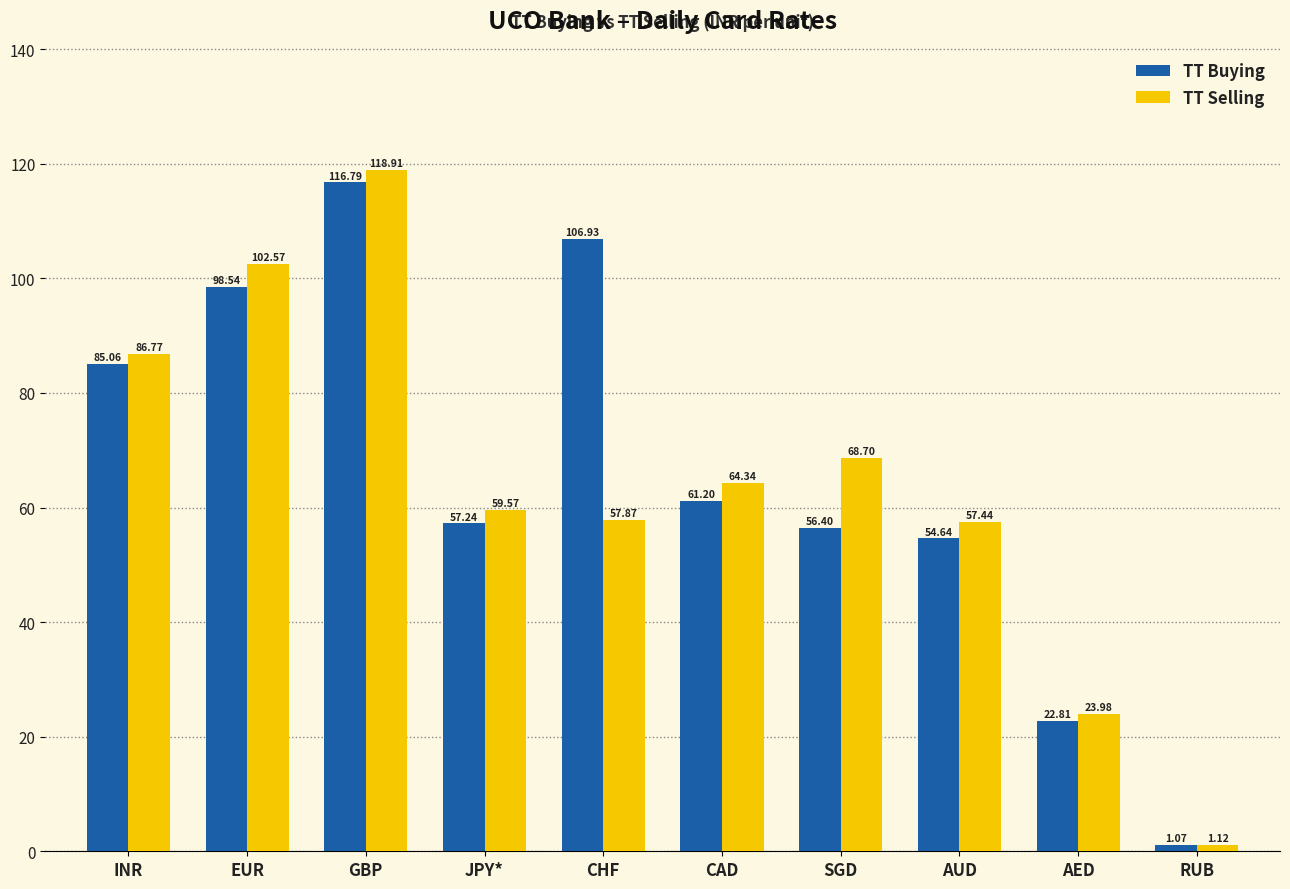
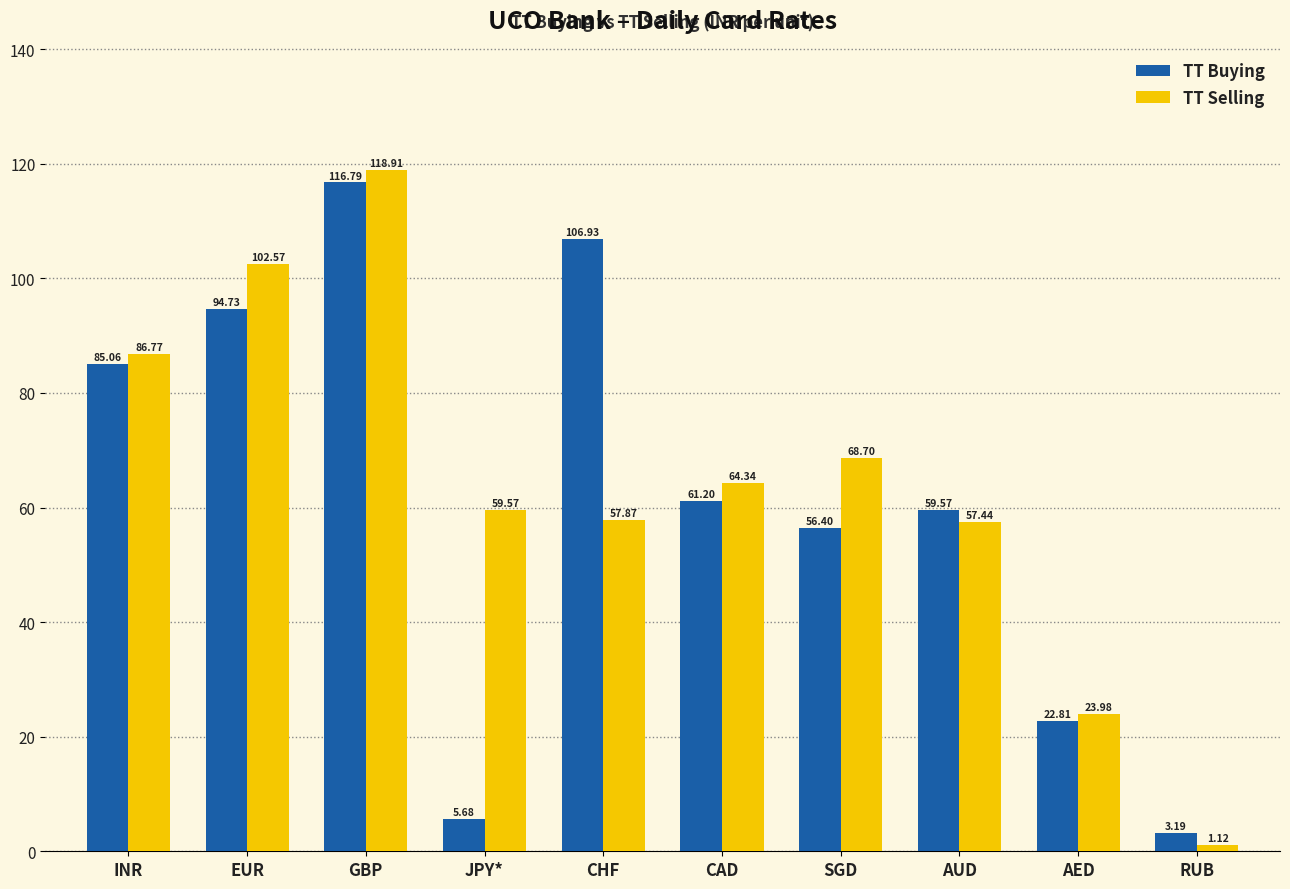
TT Buying, EUR: 98.54 -> 94.73
TT Buying, JPY*: 57.24 -> 5.68
TT Buying, AUD: 54.64 -> 59.57
TT Buying, RUB: 1.07 -> 3.19
